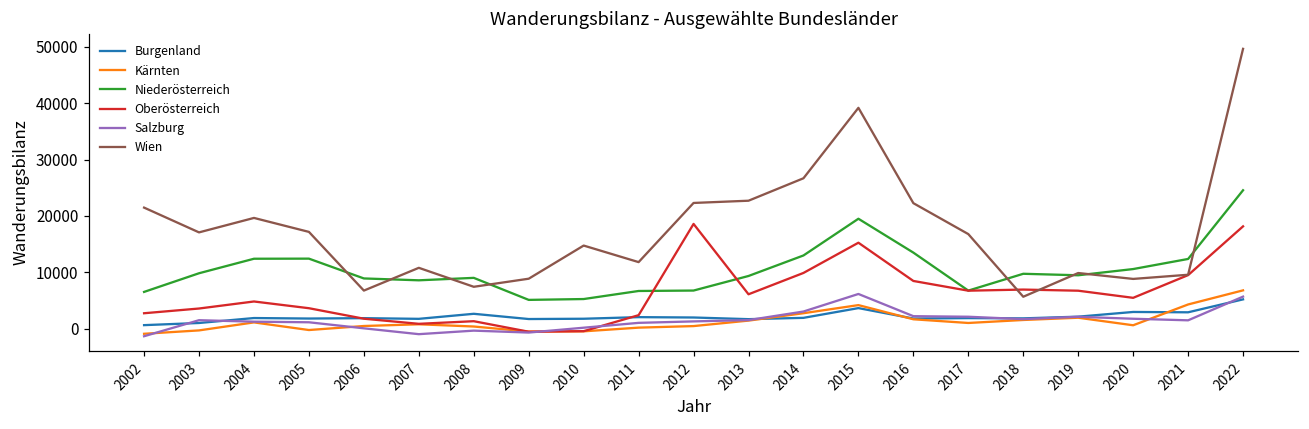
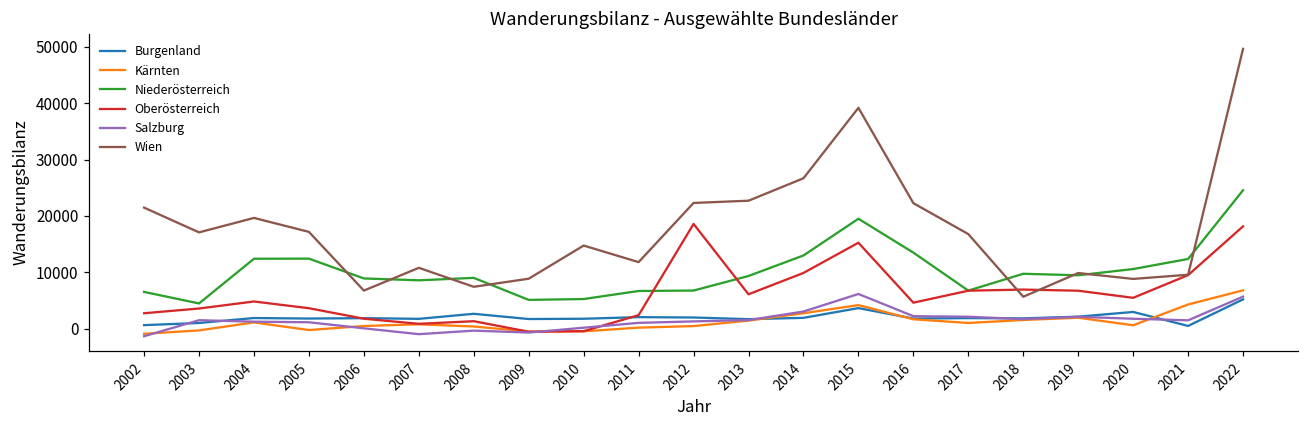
Niederösterreich, 2003: 10000 -> 4000
Oberösterreich, 2016: 8000 -> 5000
Burgenland, 2021: 3000 -> 1000
